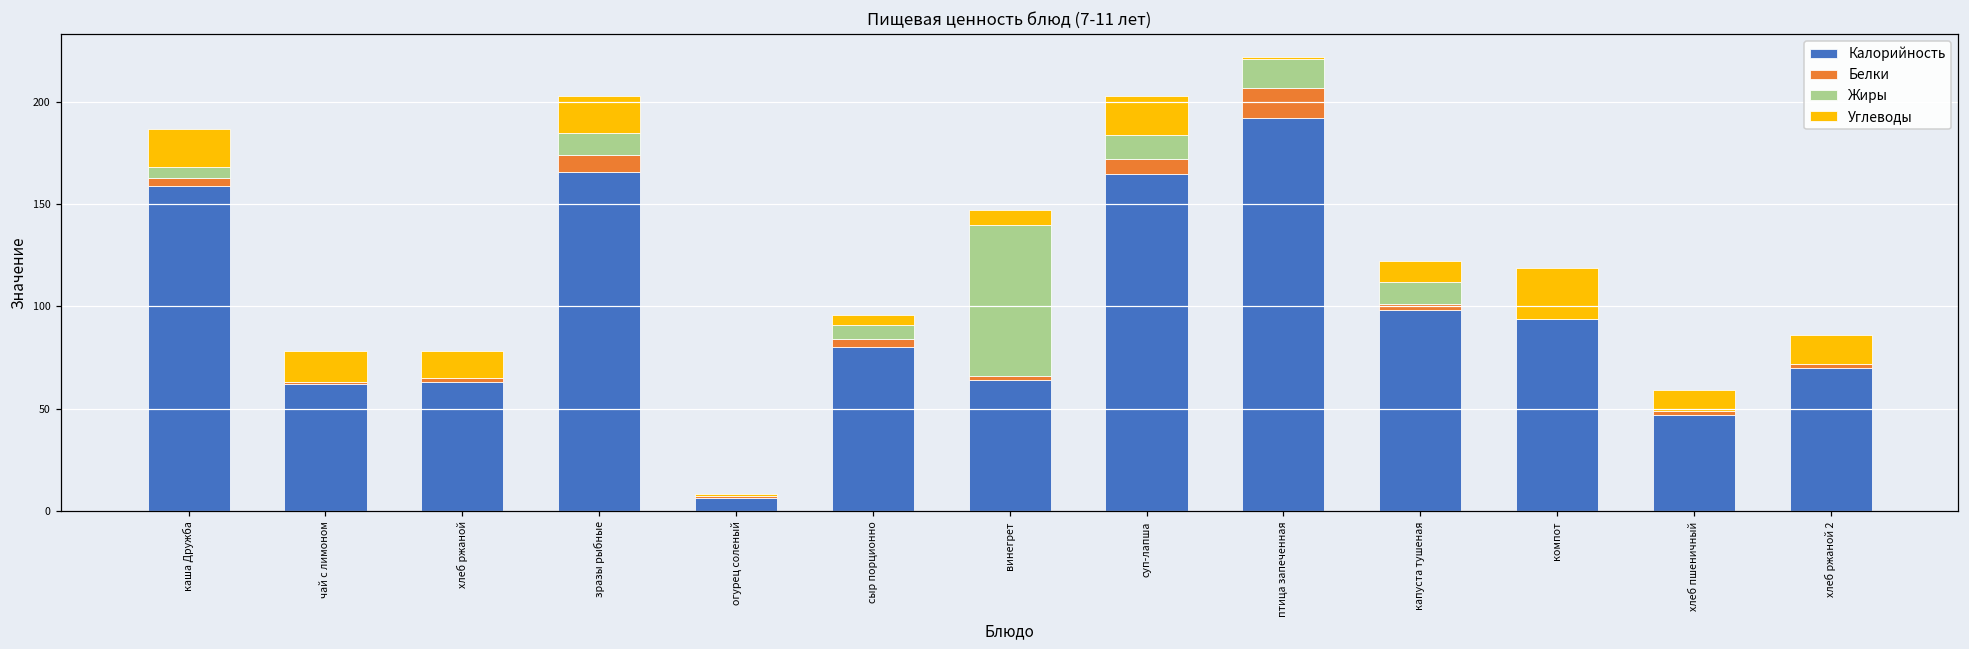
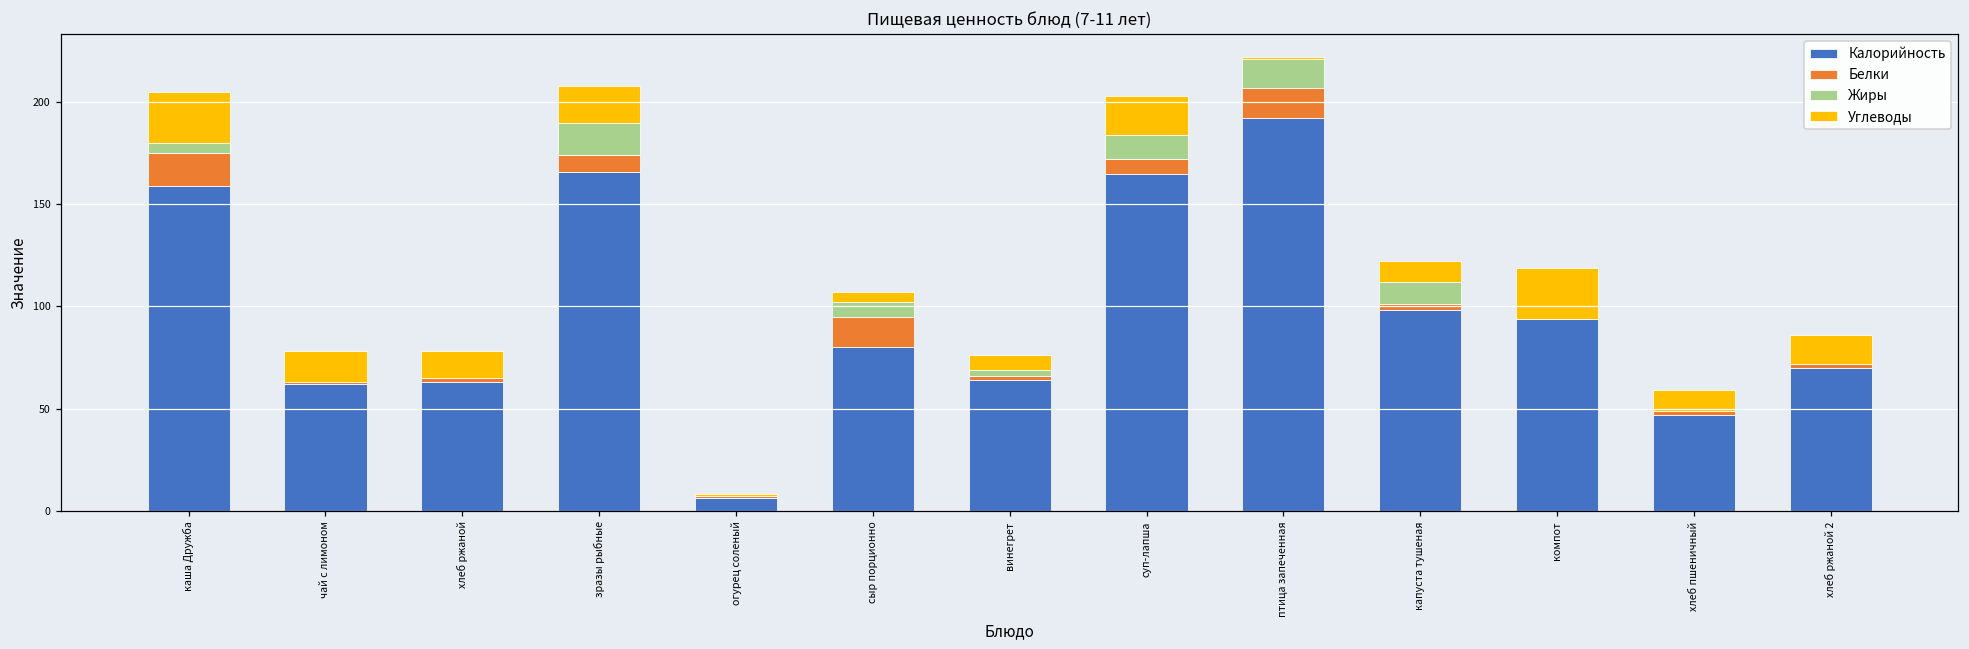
Белки, каша Дружба: 4 -> 16
Углеводы, каша Дружба: 19 -> 25
Жиры, зразы рыбные: 11 -> 16
Белки, сыр порционно: 4 -> 15
Жиры, винегрет: 74 -> 3
